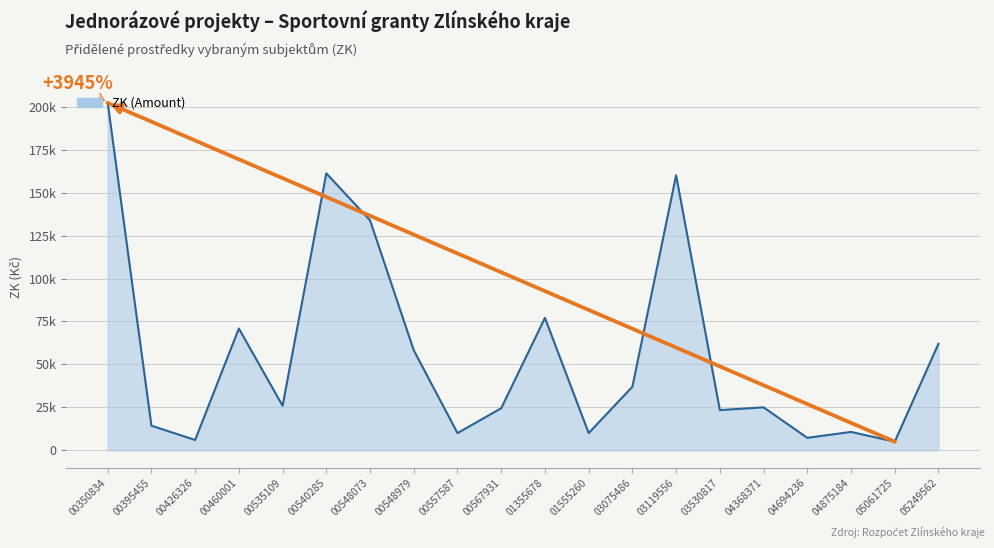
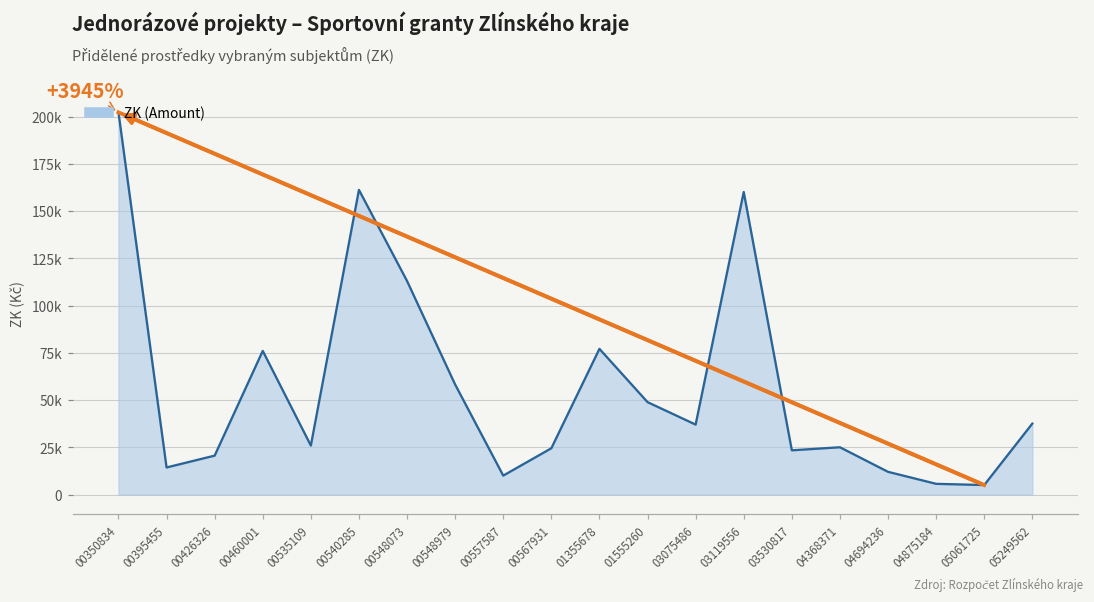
ZK (Amount), 00426326: 6000 -> 21000
ZK (Amount), 00460001: 71000 -> 76000
ZK (Amount), 00548073: 134000 -> 113000
ZK (Amount), 01555260: 10000 -> 49000
ZK (Amount), 04694236: 7000 -> 12000
ZK (Amount), 04875184: 11000 -> 6000
ZK (Amount), 05249562: 62000 -> 38000
